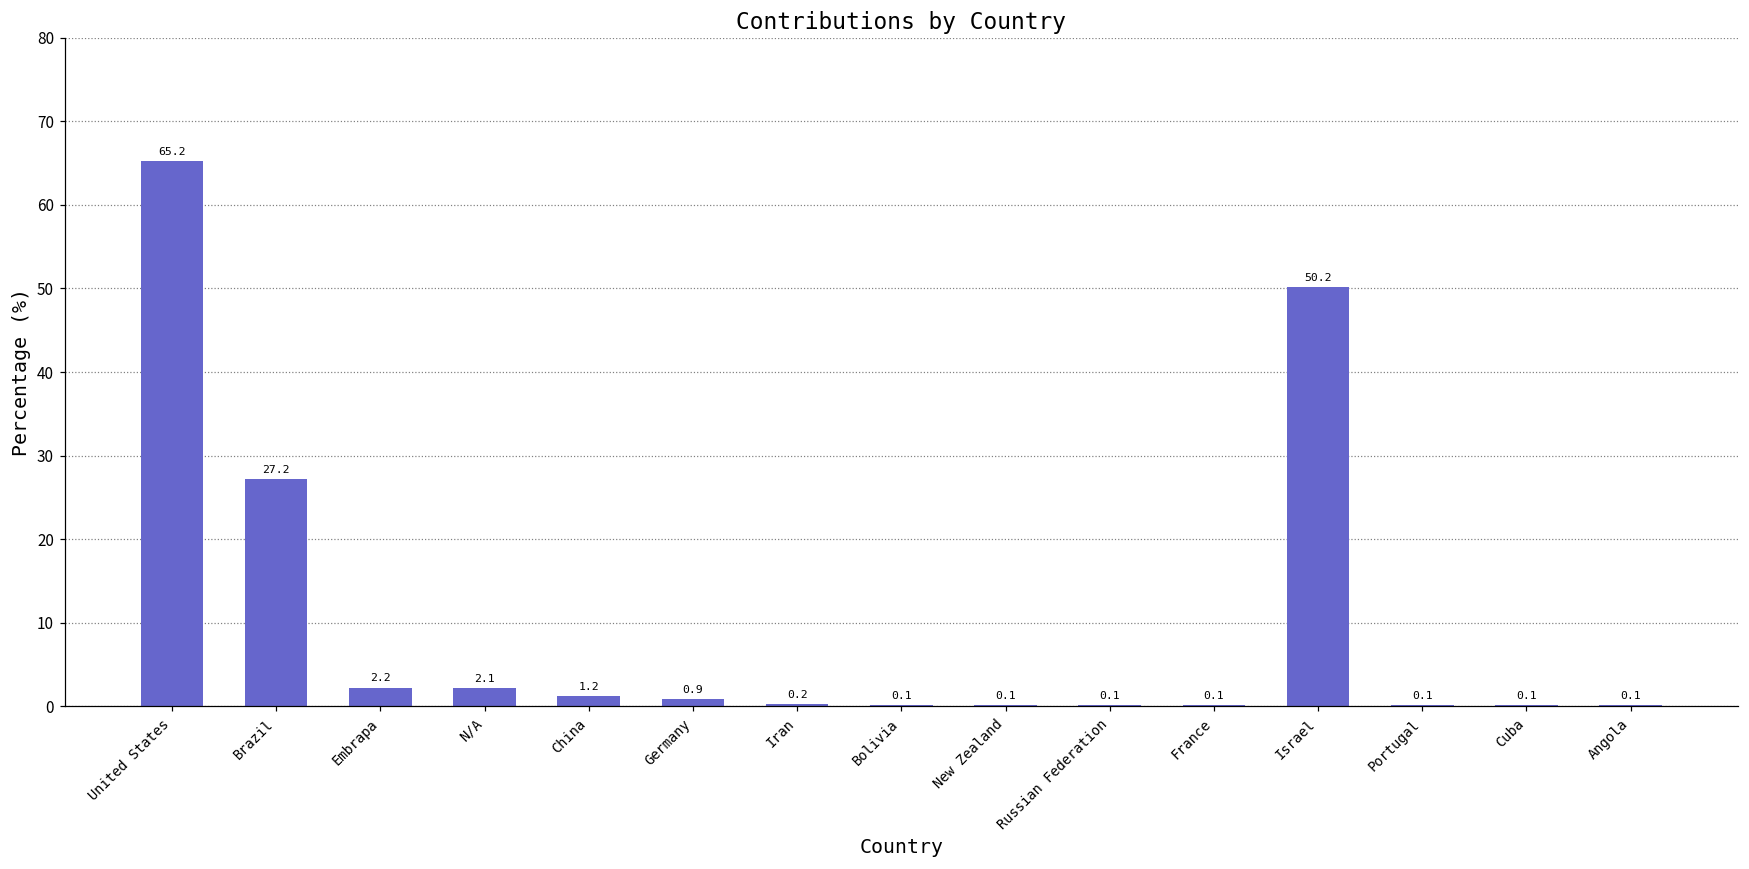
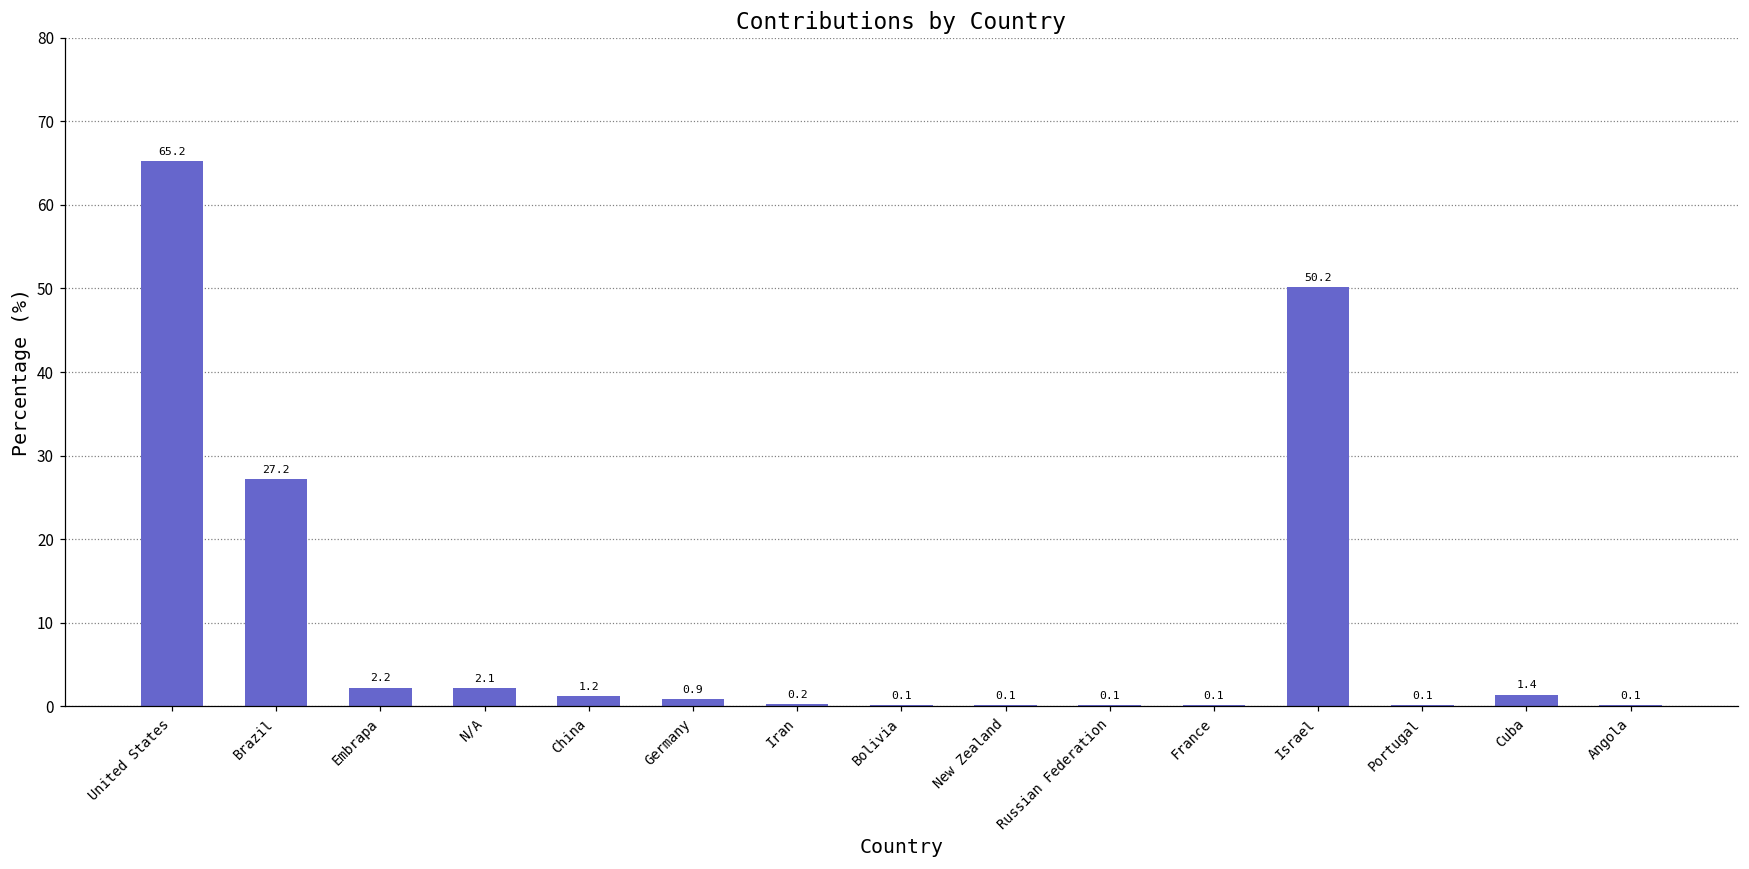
Cuba: 0.1 -> 1.4
